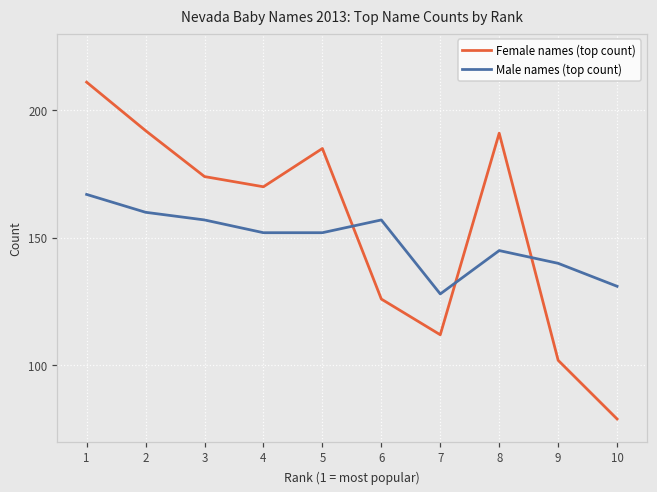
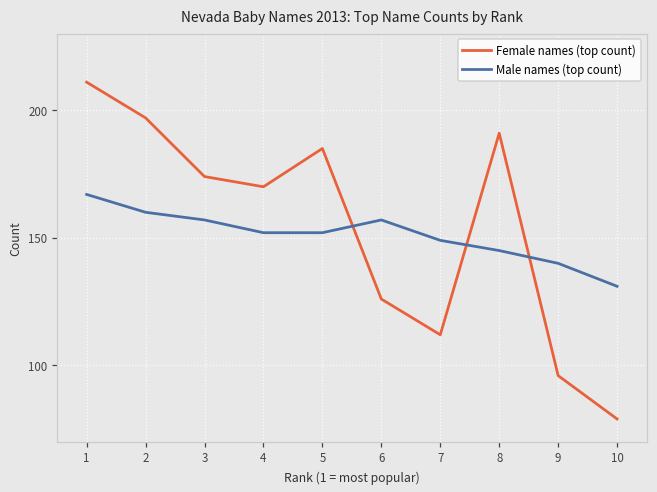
Female names (top count), 2: 192 -> 197
Male names (top count), 7: 128 -> 149
Female names (top count), 9: 102 -> 96
